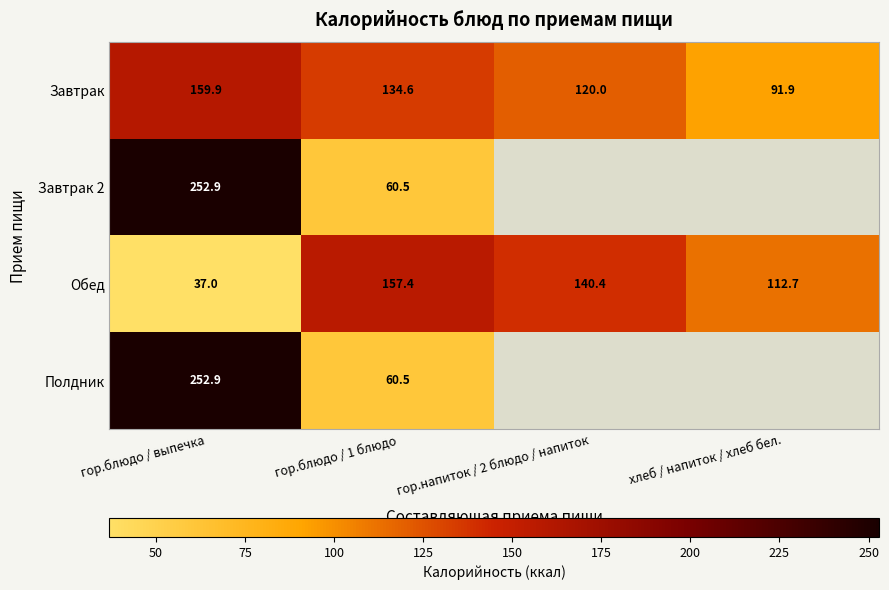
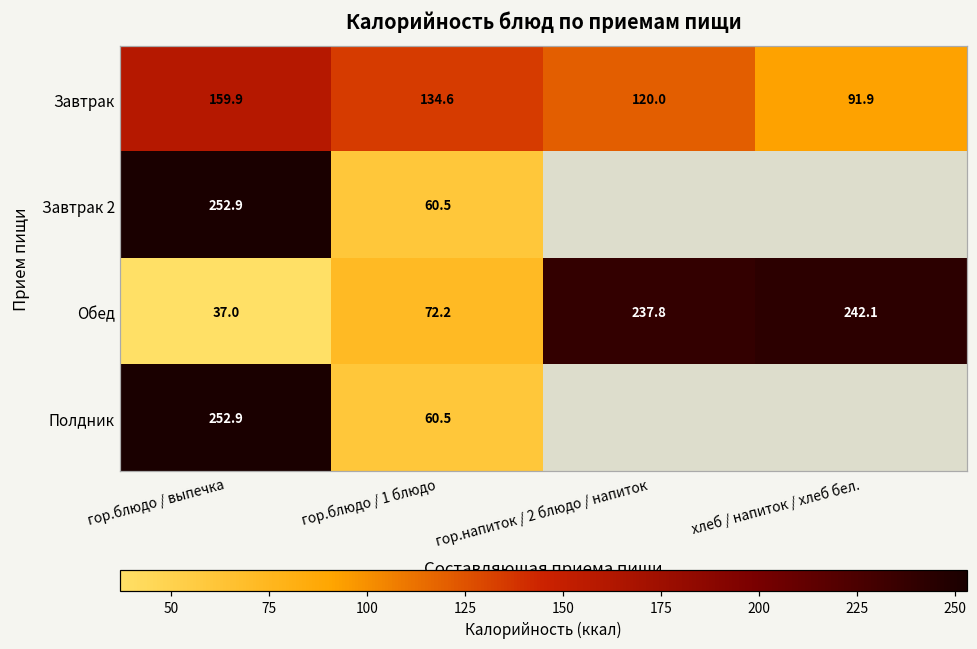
Обед, гор.блюдо / 1 блюдо: 157.4 -> 72.2
Обед, гор.напиток / 2 блюдо / напиток: 140.4 -> 237.8
Обед, хлеб / напиток / хлеб бел.: 112.7 -> 242.1
